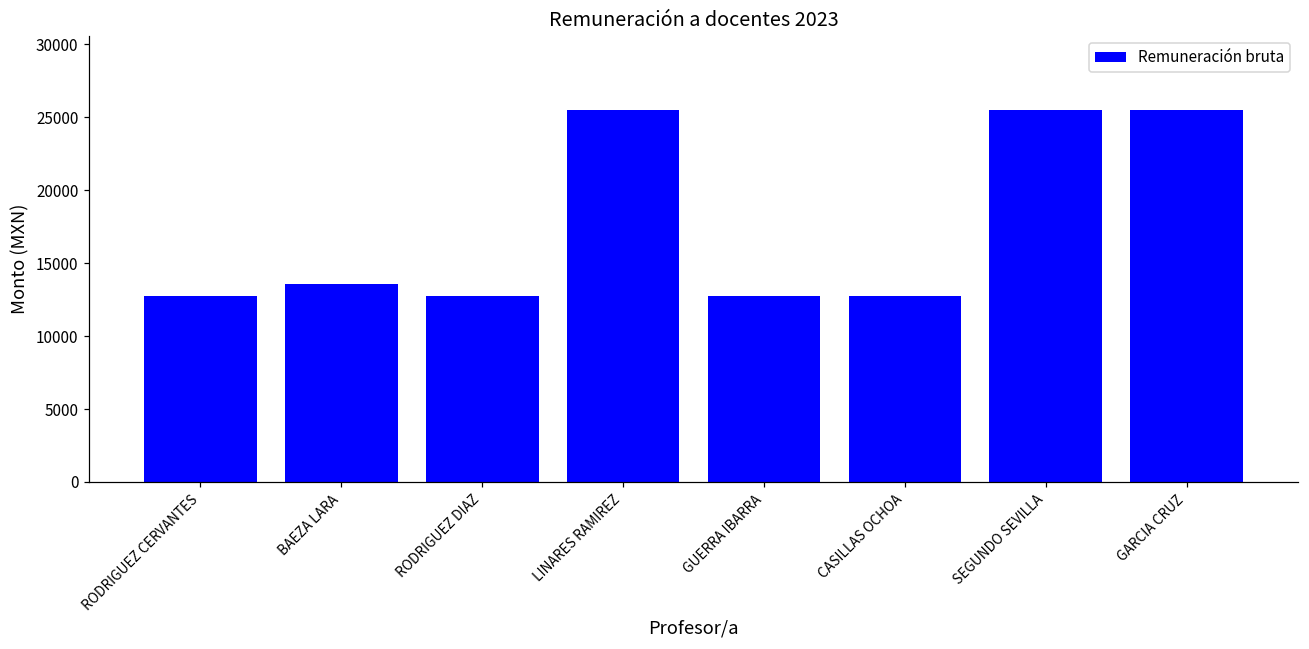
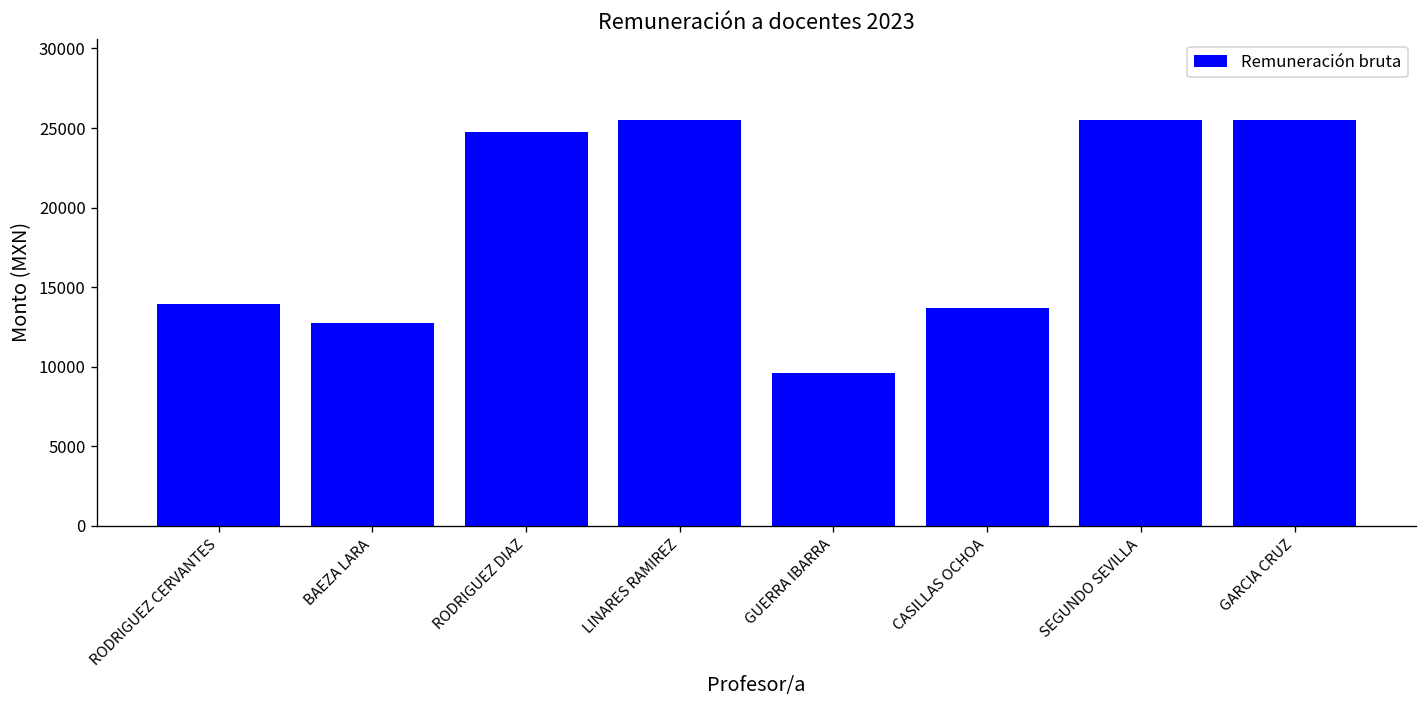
RODRIGUEZ CERVANTES: 12800 -> 13900
BAEZA LARA: 13600 -> 12800
RODRIGUEZ DIAZ: 12800 -> 24800
GUERRA IBARRA: 12800 -> 9600
CASILLAS OCHOA: 12800 -> 13700
